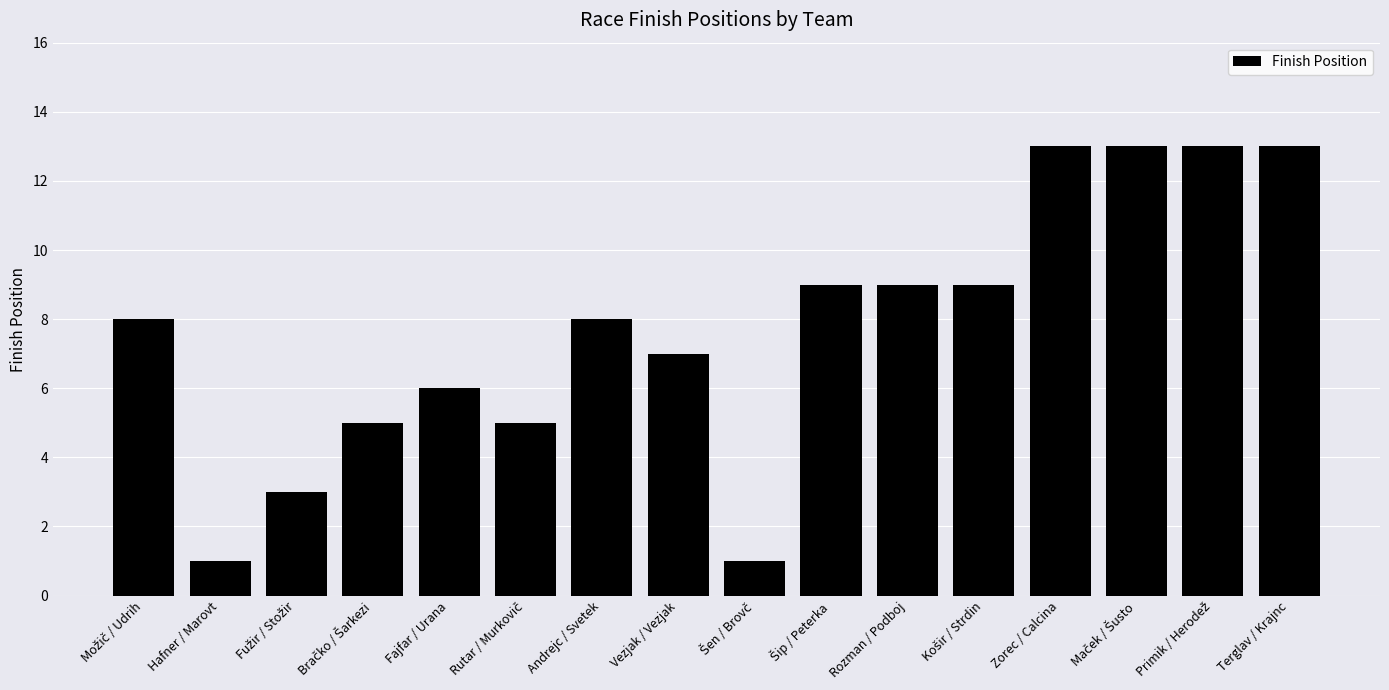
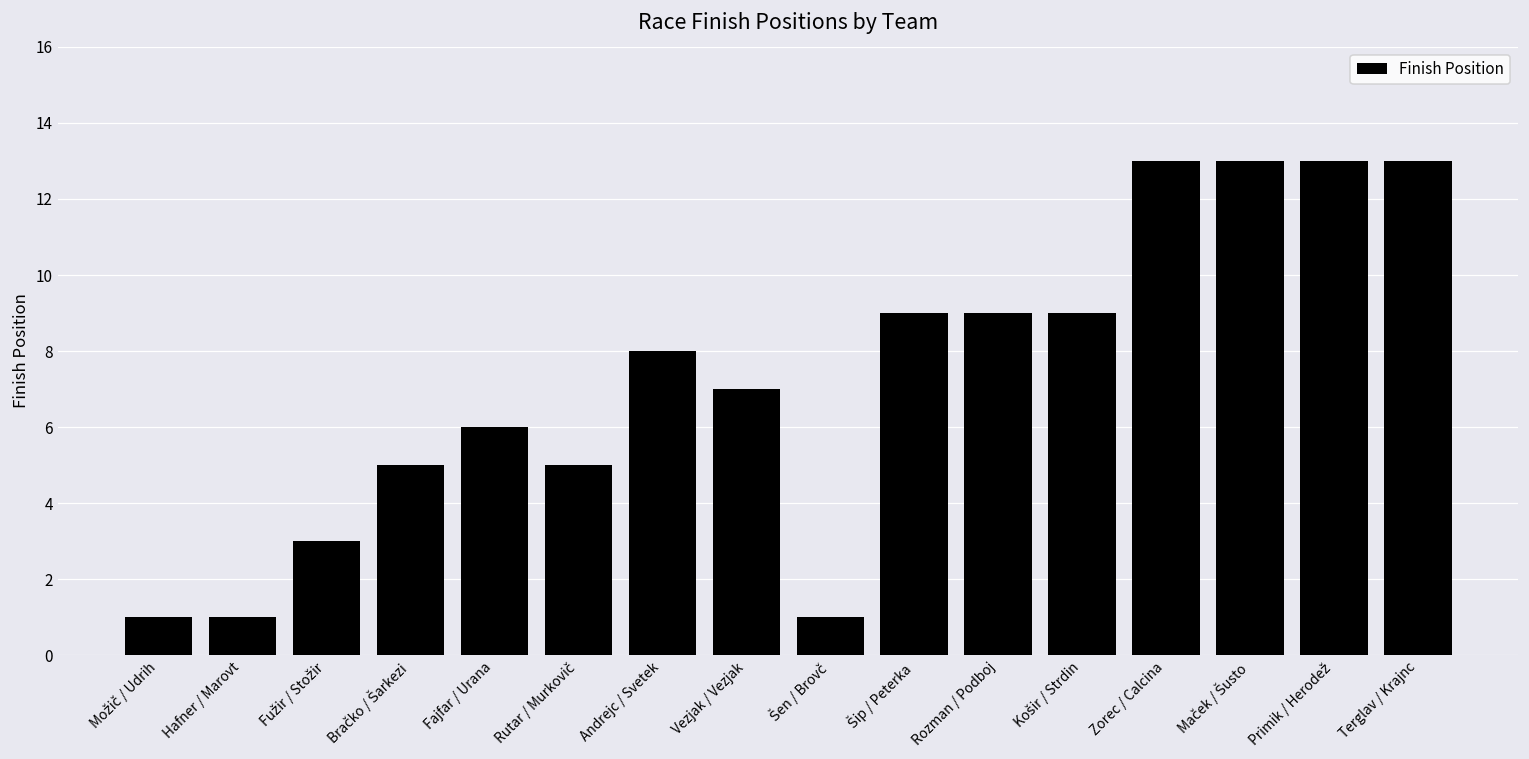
Možič / Udrih: 8 -> 1
